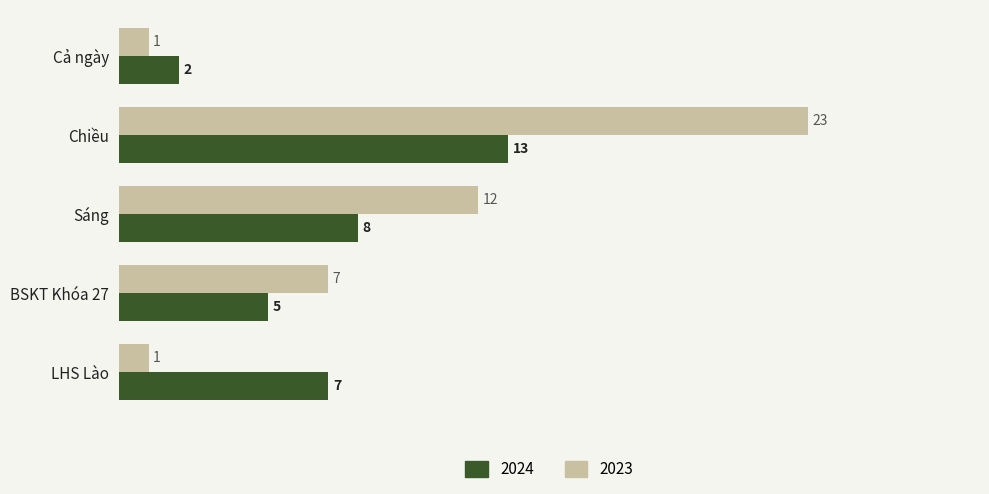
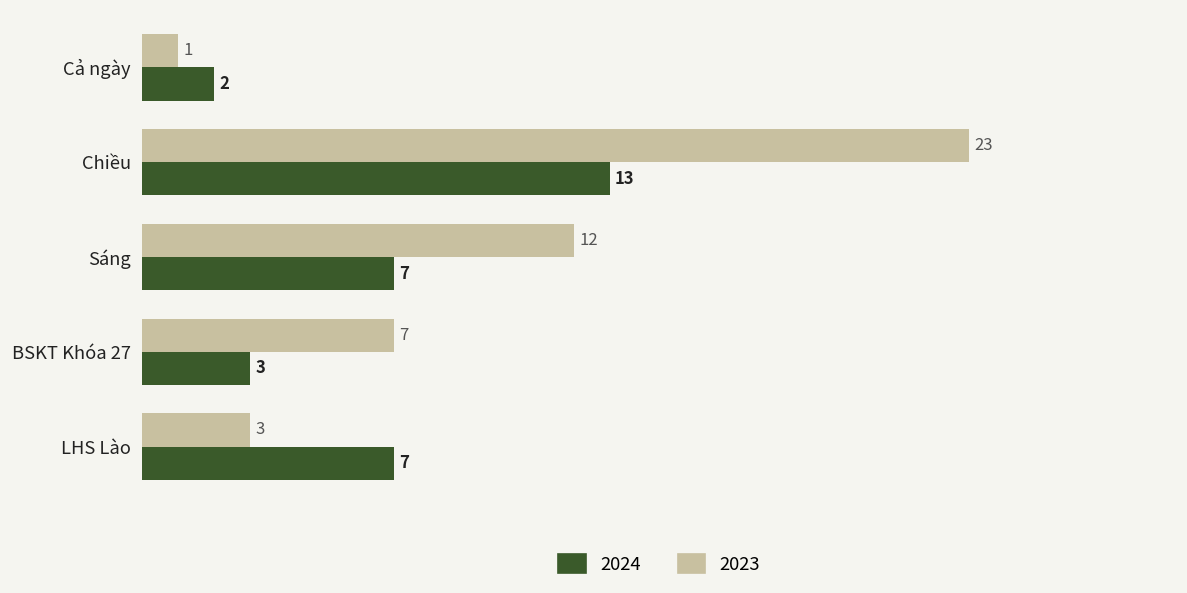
2024, Sáng: 8 -> 7
2024, BSKT Khóa 27: 5 -> 3
2023, LHS Lào: 1 -> 3
